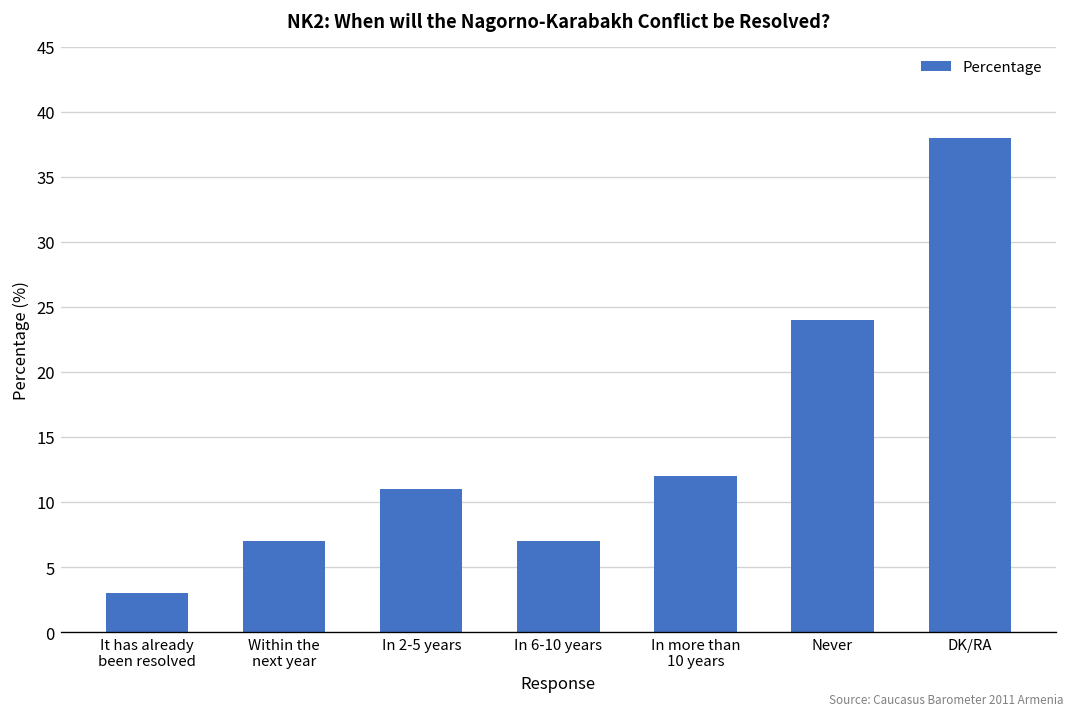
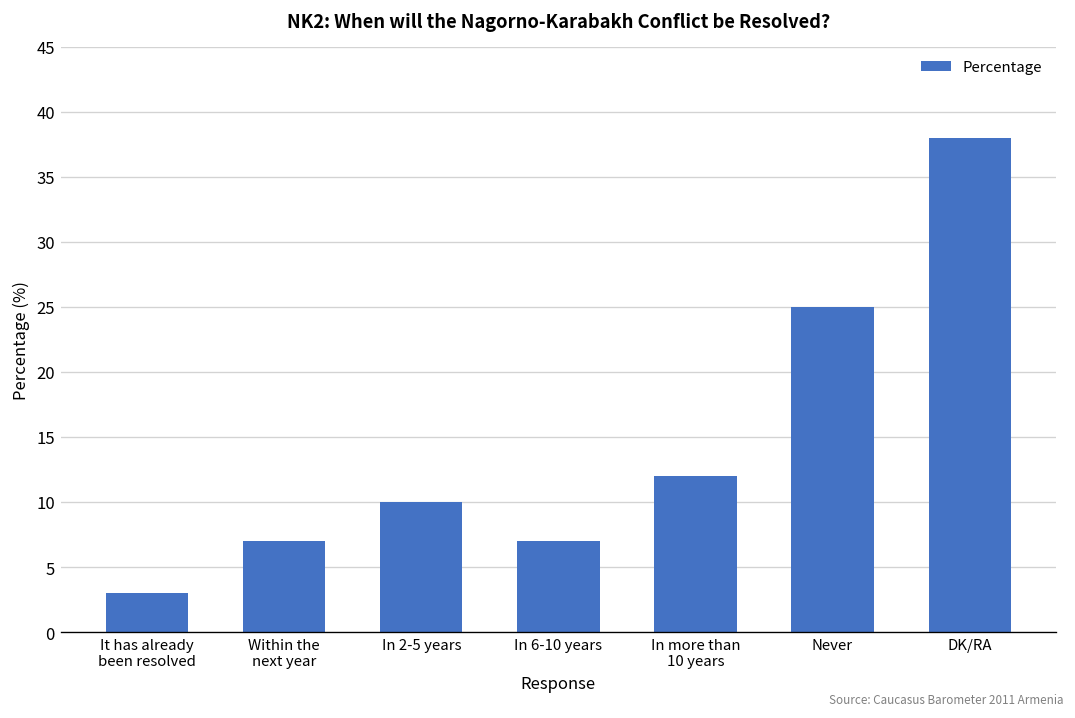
In 2-5 years: 11 -> 10
Never: 24 -> 25
